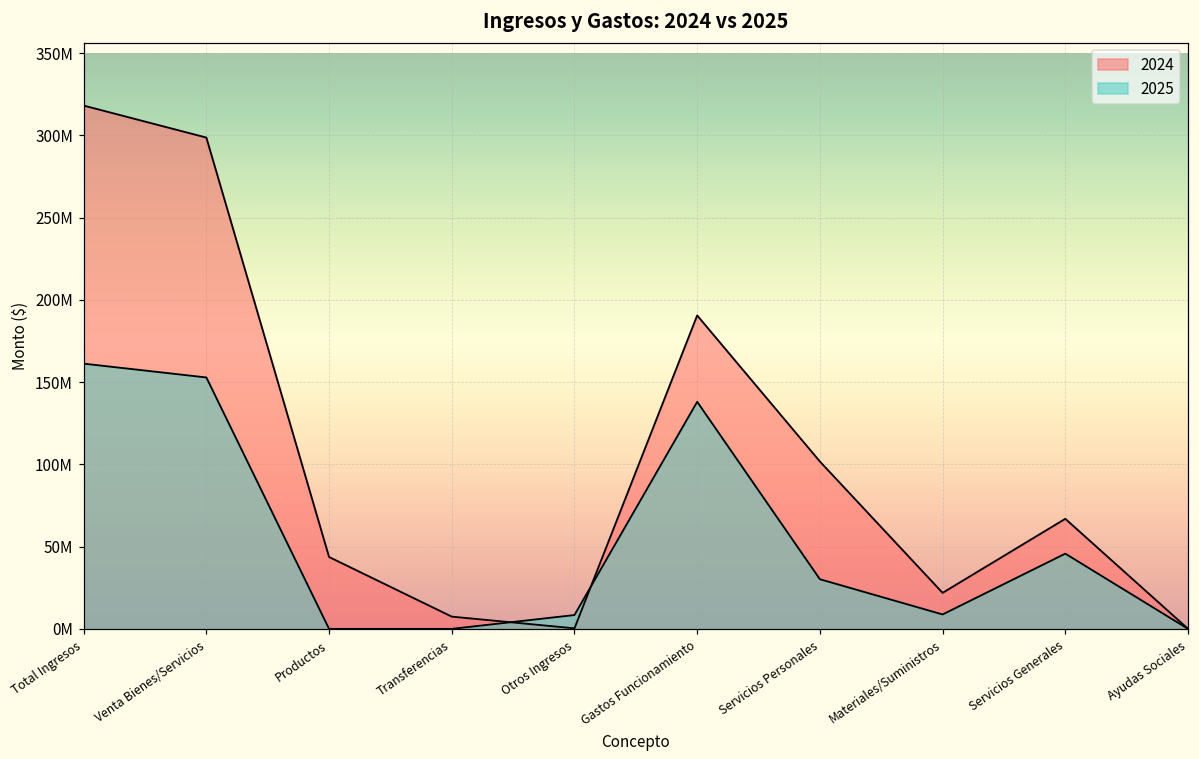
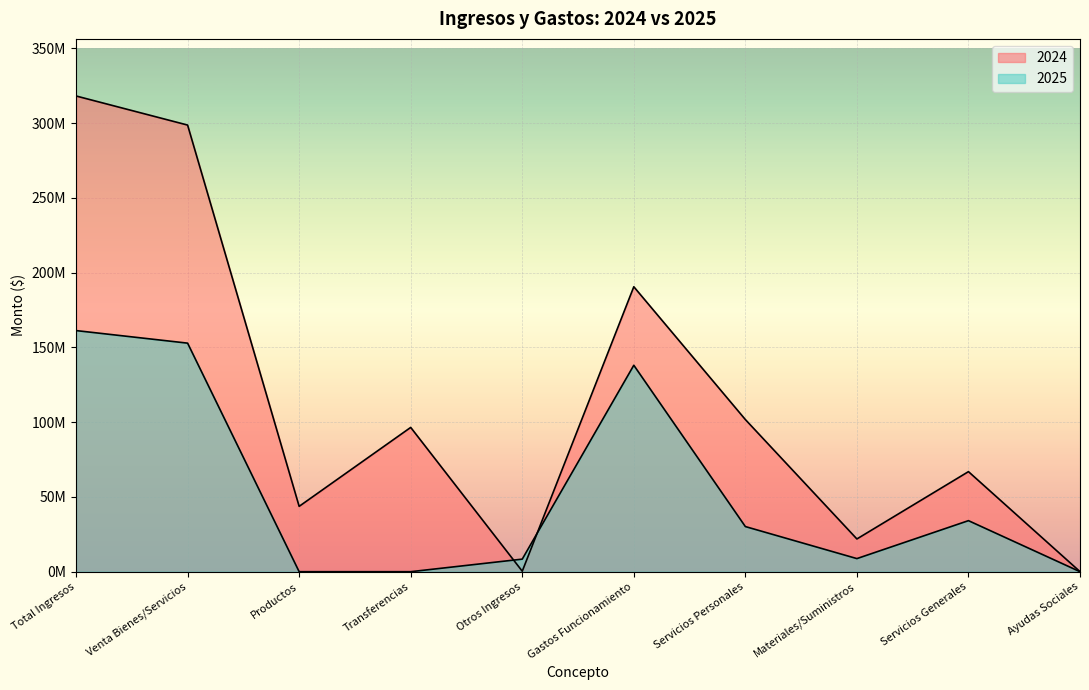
2024, Transferencias: 7000000 -> 96000000
2025, Servicios Generales: 46000000 -> 34000000
